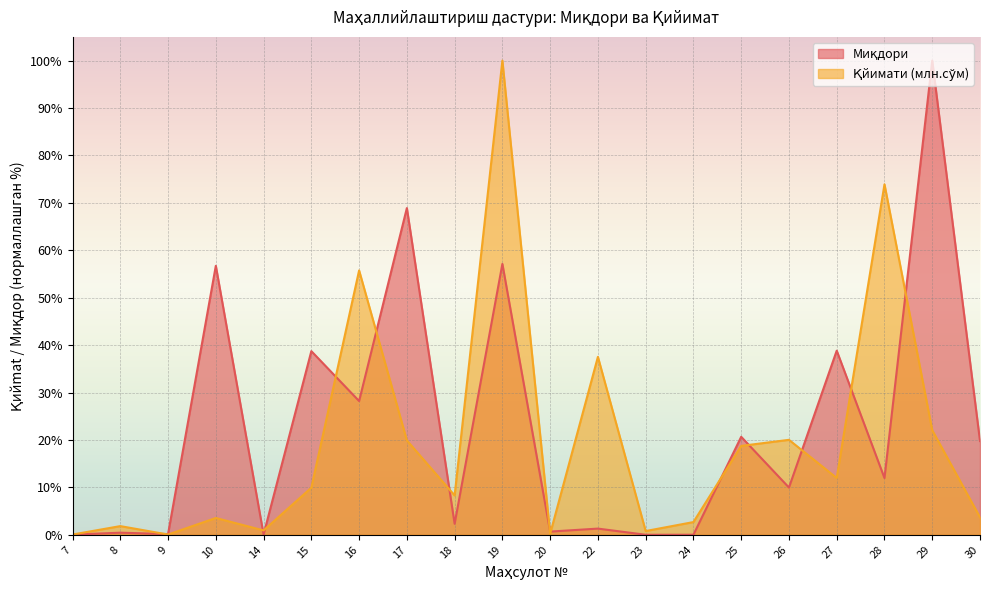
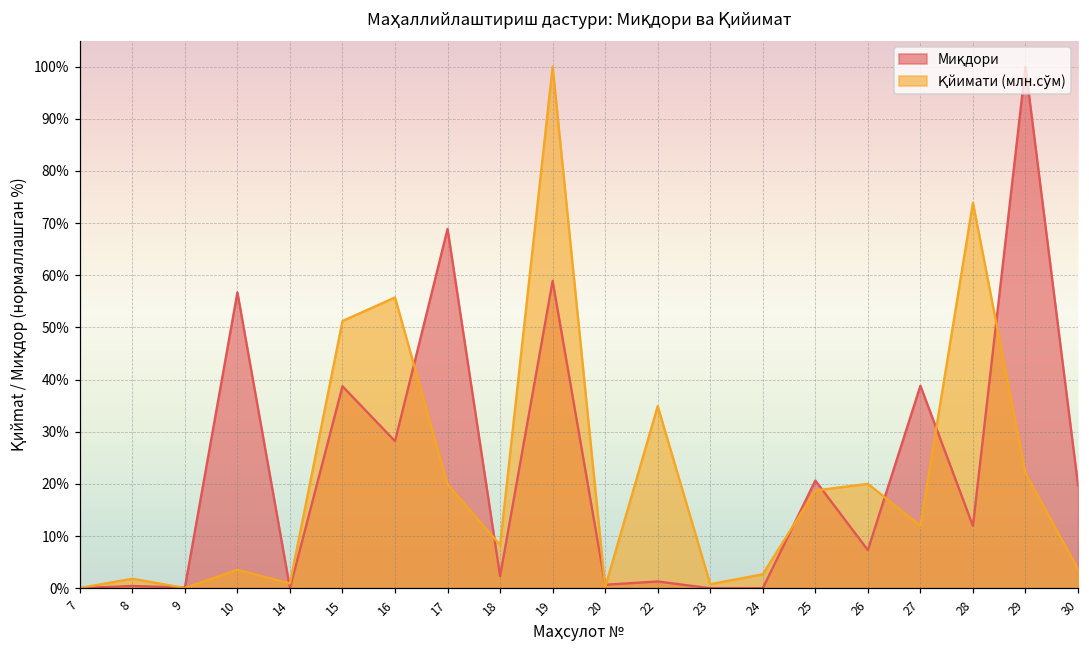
Қйимати (млн.сўм), 15: 10% -> 51%
Миқдори, 19: 57% -> 59%
Қйимати (млн.сўм), 22: 38% -> 35%
Миқдори, 26: 10% -> 7%
